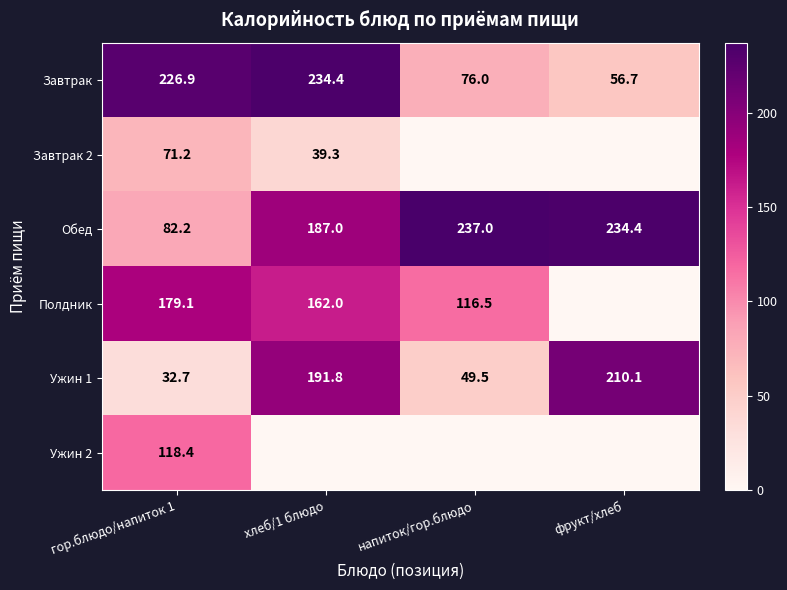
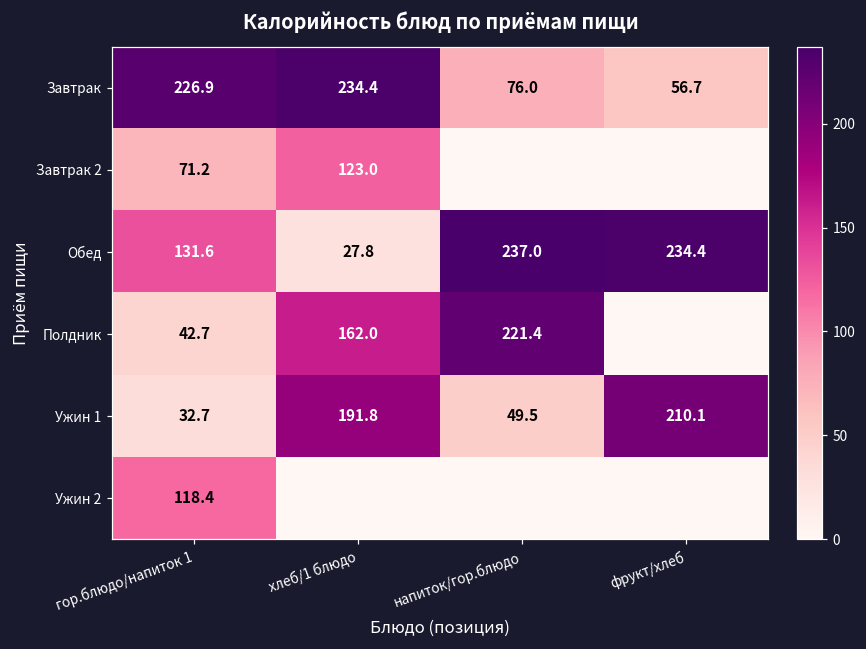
Завтрак 2, хлеб/1 блюдо: 39.3 -> 123.0
Обед, гор.блюдо/напиток 1: 82.2 -> 131.6
Обед, хлеб/1 блюдо: 187.0 -> 27.8
Полдник, гор.блюдо/напиток 1: 179.1 -> 42.7
Полдник, напиток/гор.блюдо: 116.5 -> 221.4
